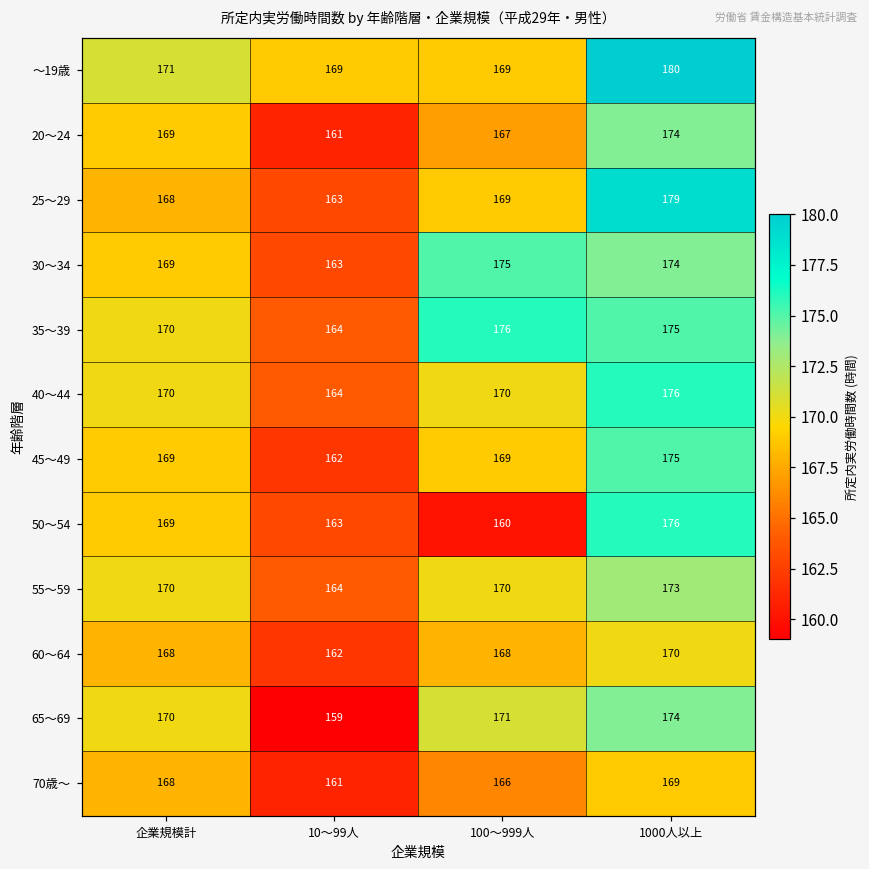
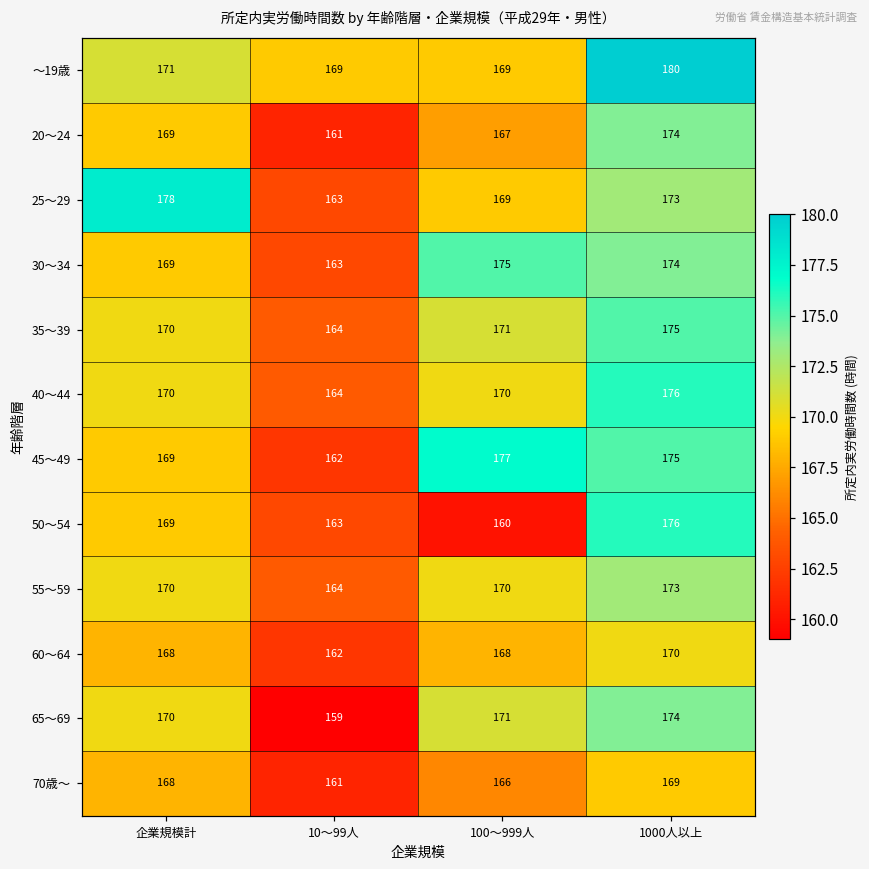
25～29, 企業規模計: 168 -> 178
25～29, 1000人以上: 179 -> 173
35～39, 100～999人: 176 -> 171
45～49, 100～999人: 169 -> 177
